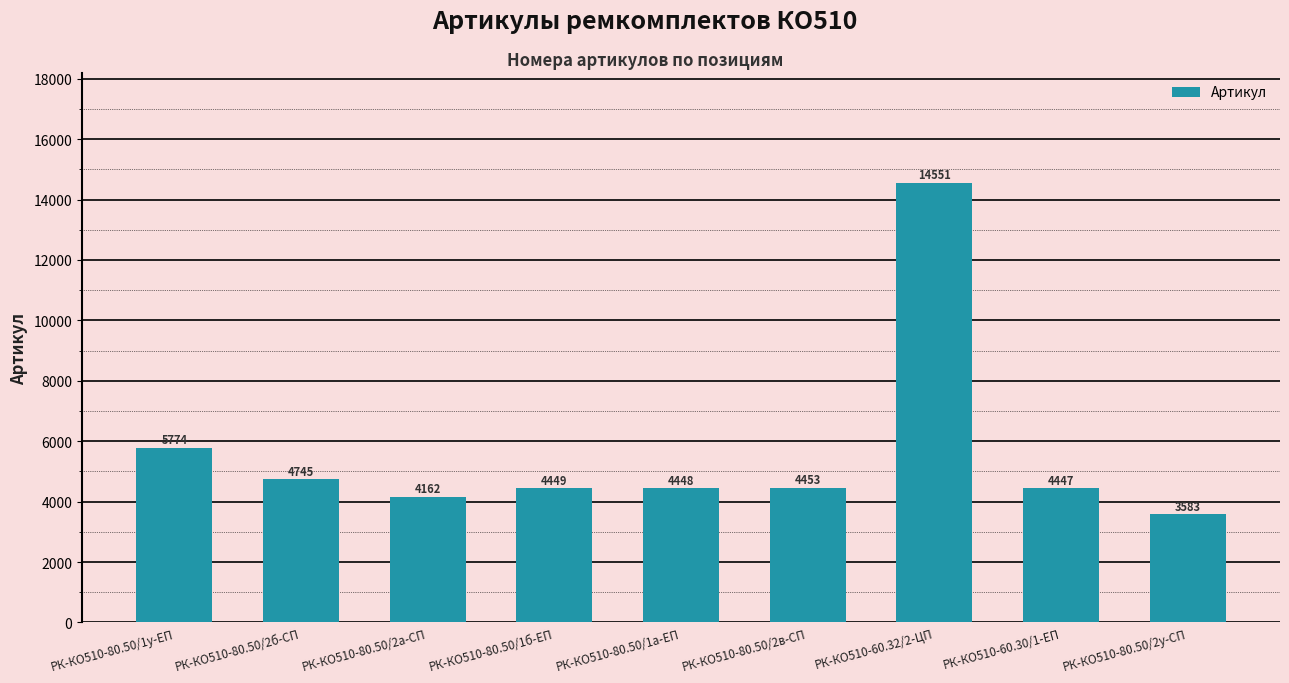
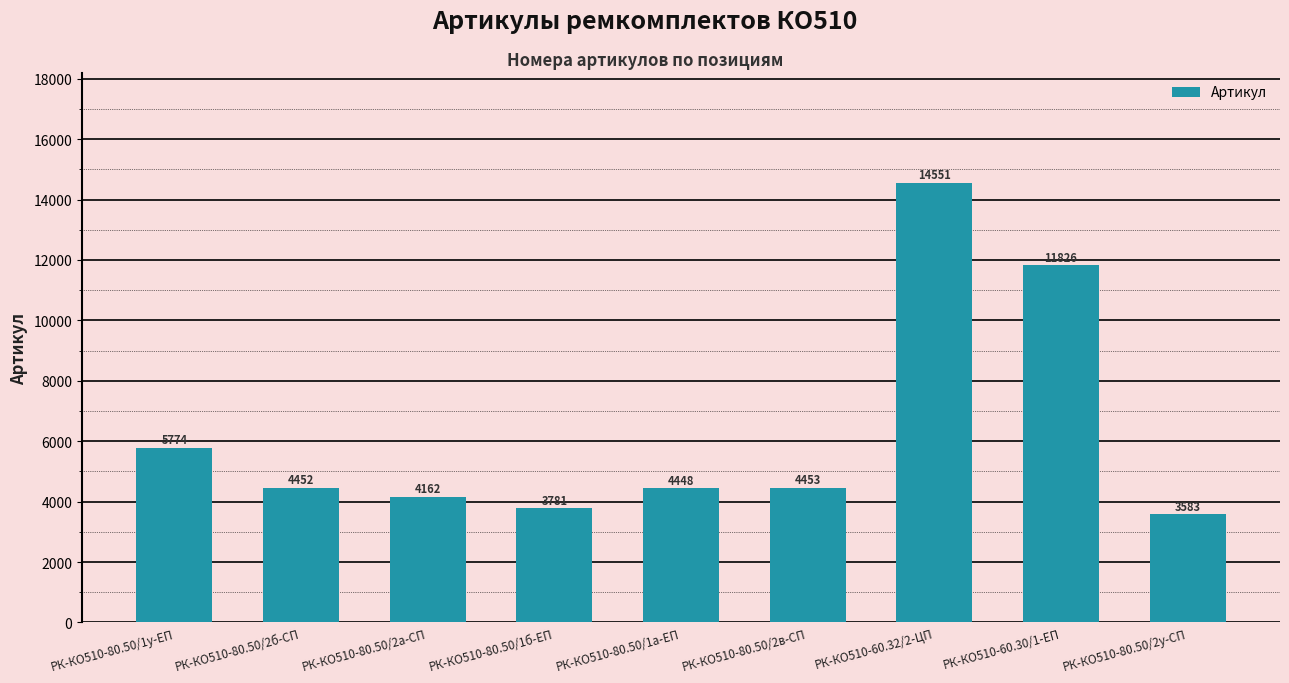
РК-КО510-80.50/2б-СП: 4745 -> 4452
РК-КО510-80.50/1б-ЕП: 4449 -> 3781
РК-КО510-60.30/1-ЕП: 4447 -> 11826
